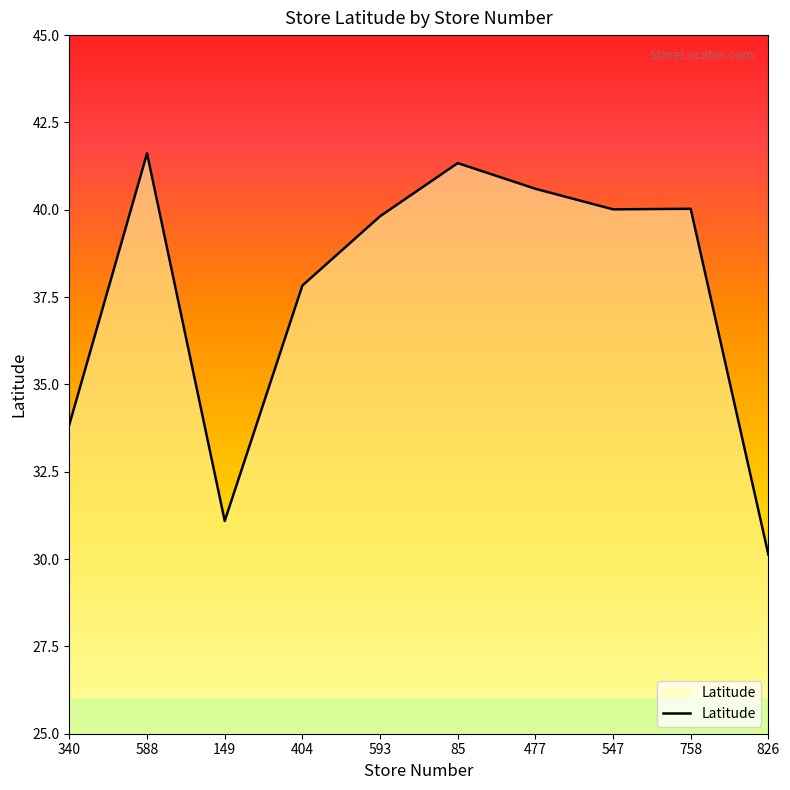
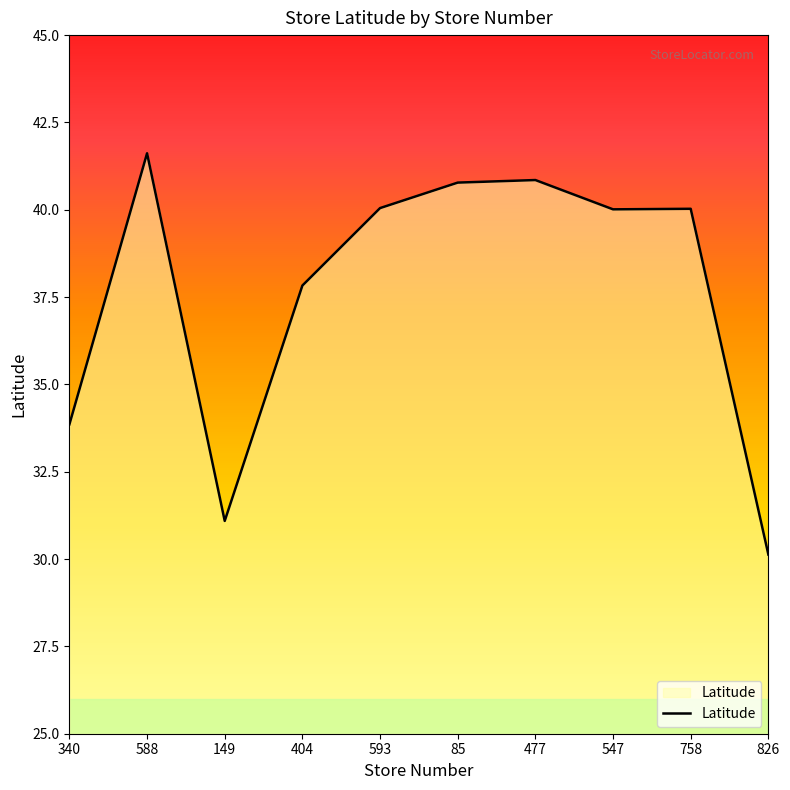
593: 39.8 -> 40.0
85: 41.3 -> 40.8
477: 40.6 -> 40.9
